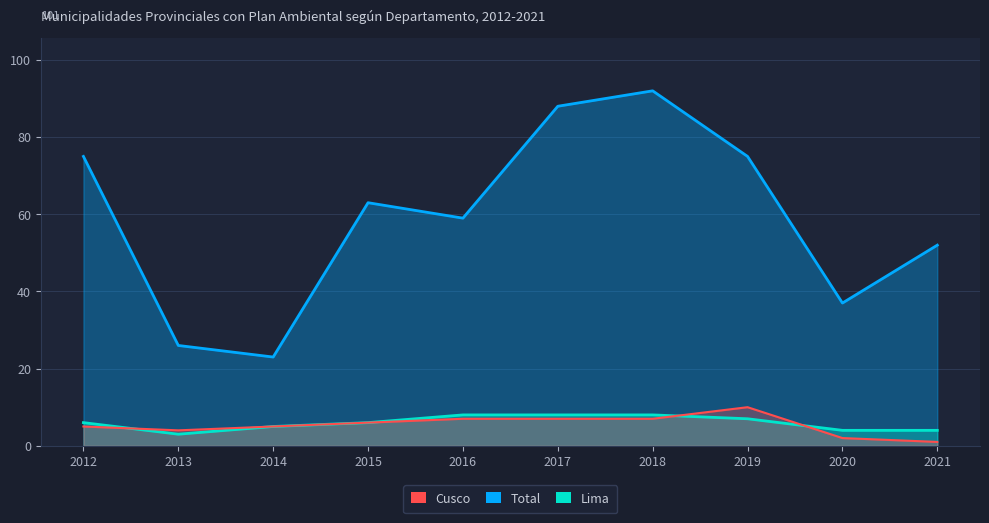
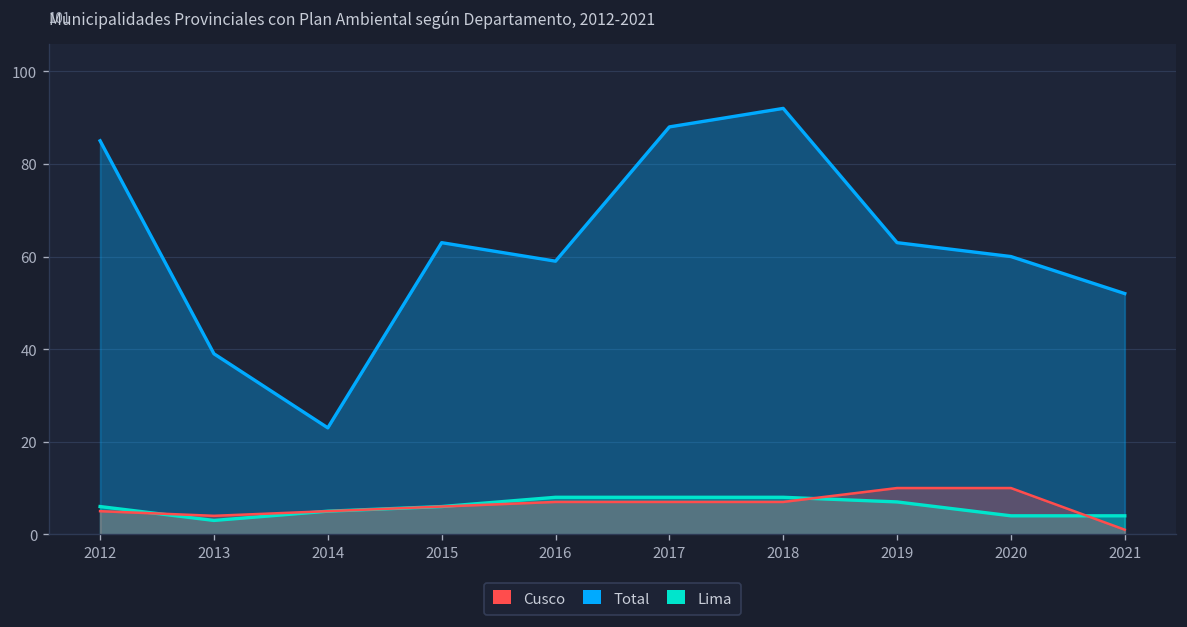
Total, 2012: 75 -> 85
Total, 2013: 26 -> 39
Total, 2019: 75 -> 63
Total, 2020: 37 -> 60
Cusco, 2020: 2 -> 10
